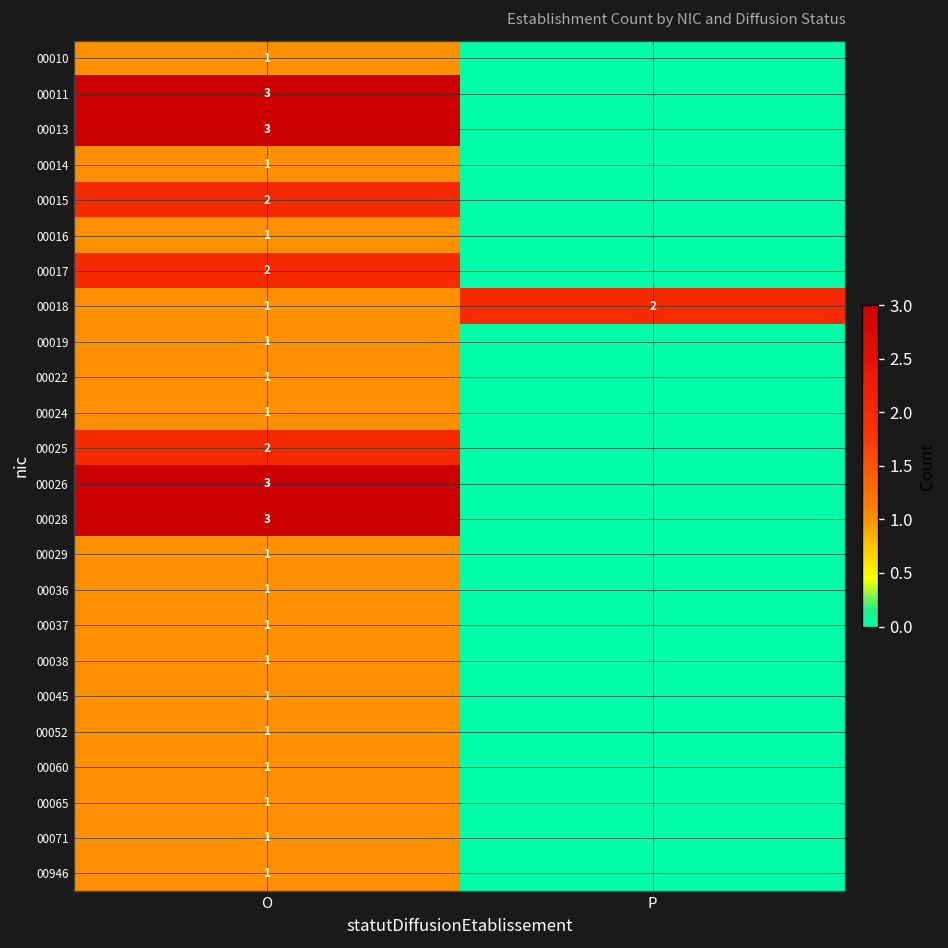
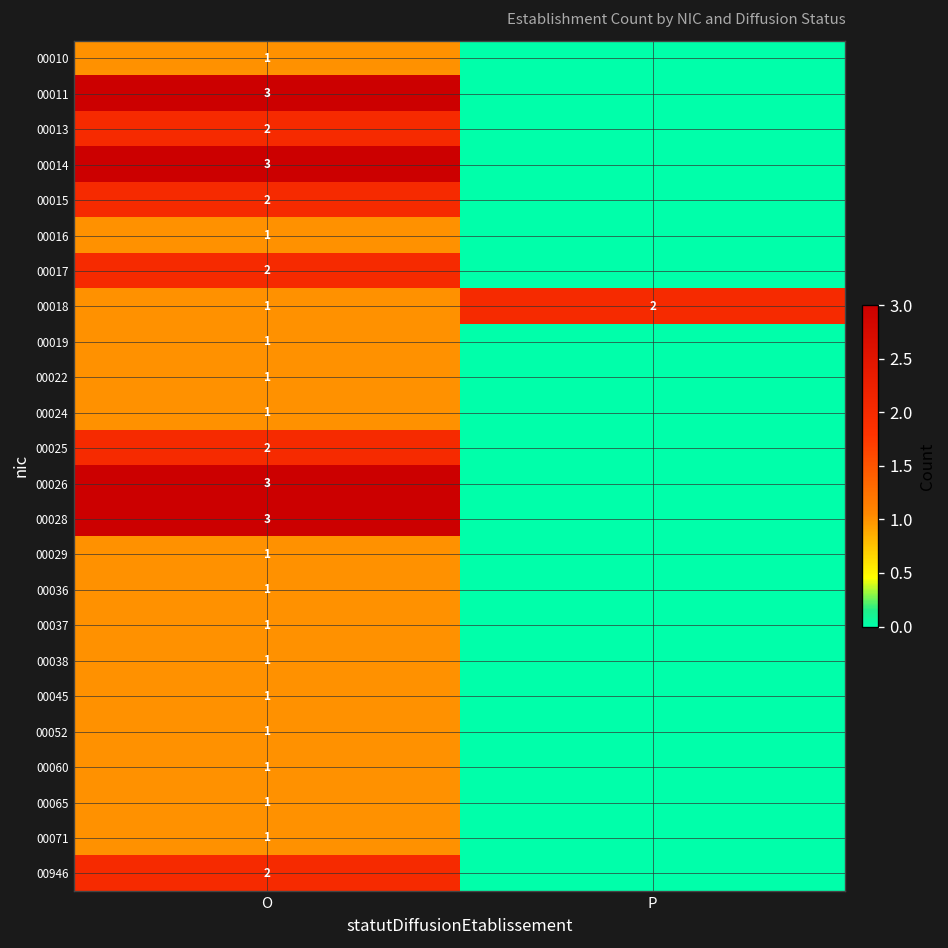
00013, O: 3 -> 2
00014, O: 1 -> 3
00946, O: 1 -> 2
